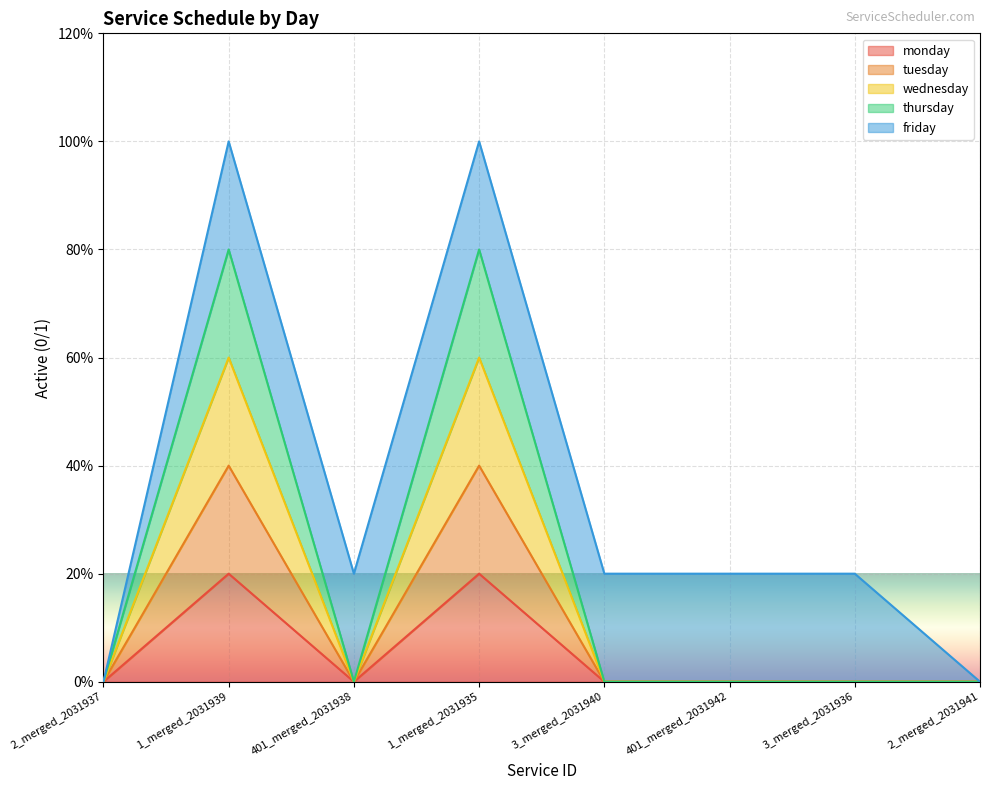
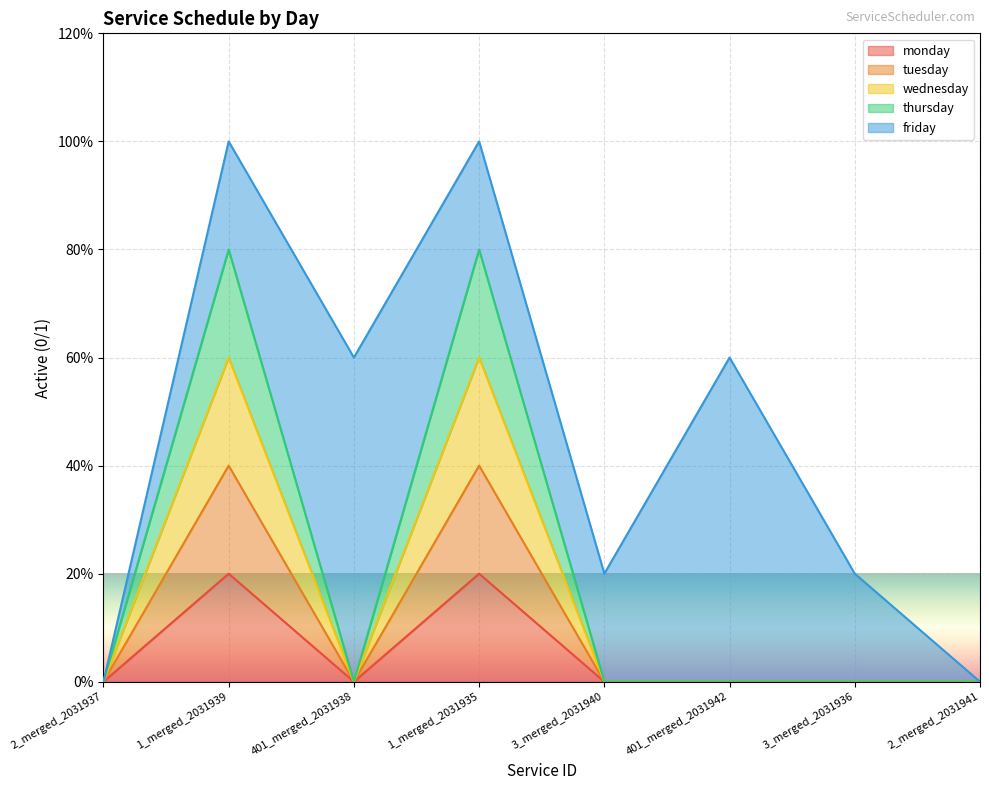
friday, 401_merged_2031938: 20% -> 60%
friday, 401_merged_2031942: 20% -> 60%
